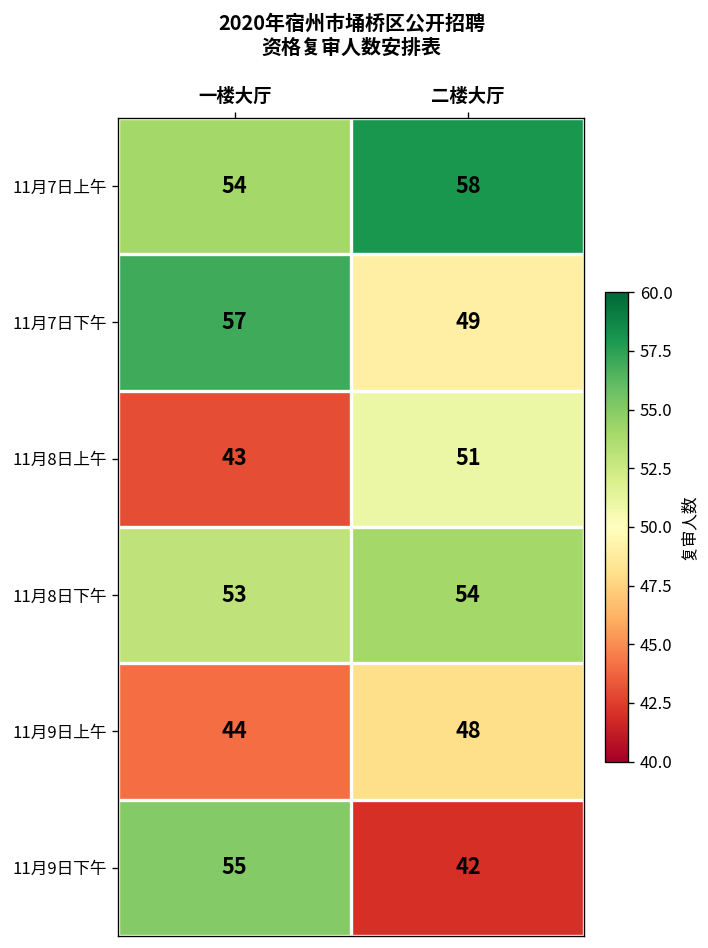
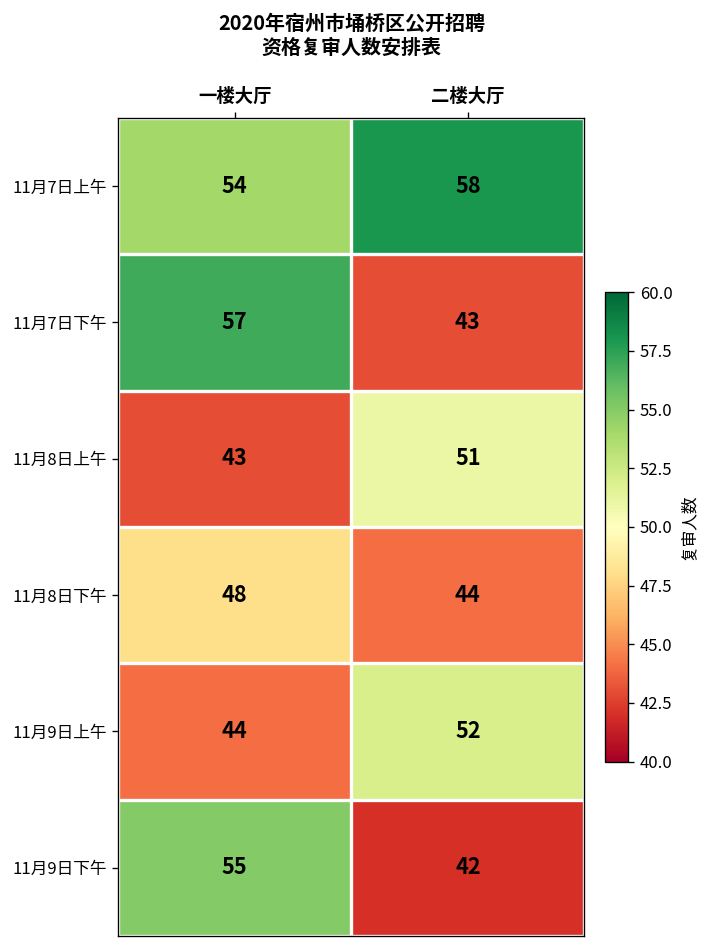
11月7日下午, 二楼大厅: 49 -> 43
11月8日下午, 一楼大厅: 53 -> 48
11月8日下午, 二楼大厅: 54 -> 44
11月9日上午, 二楼大厅: 48 -> 52
